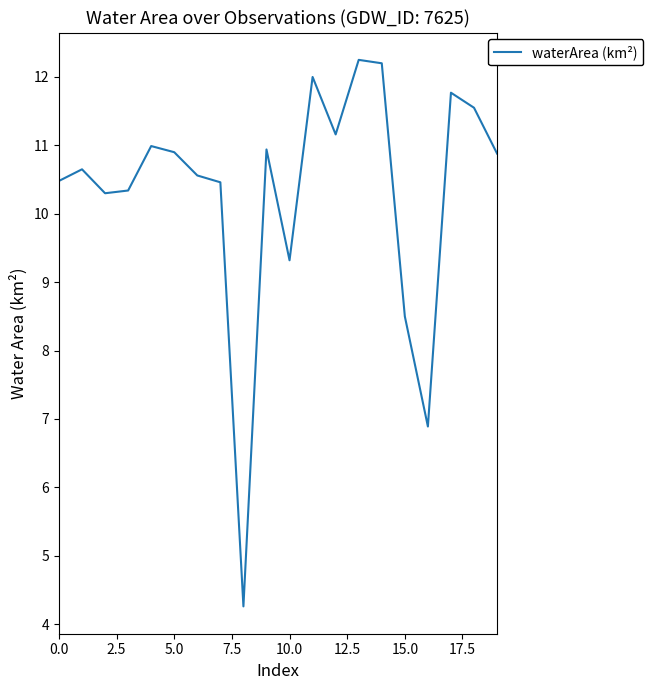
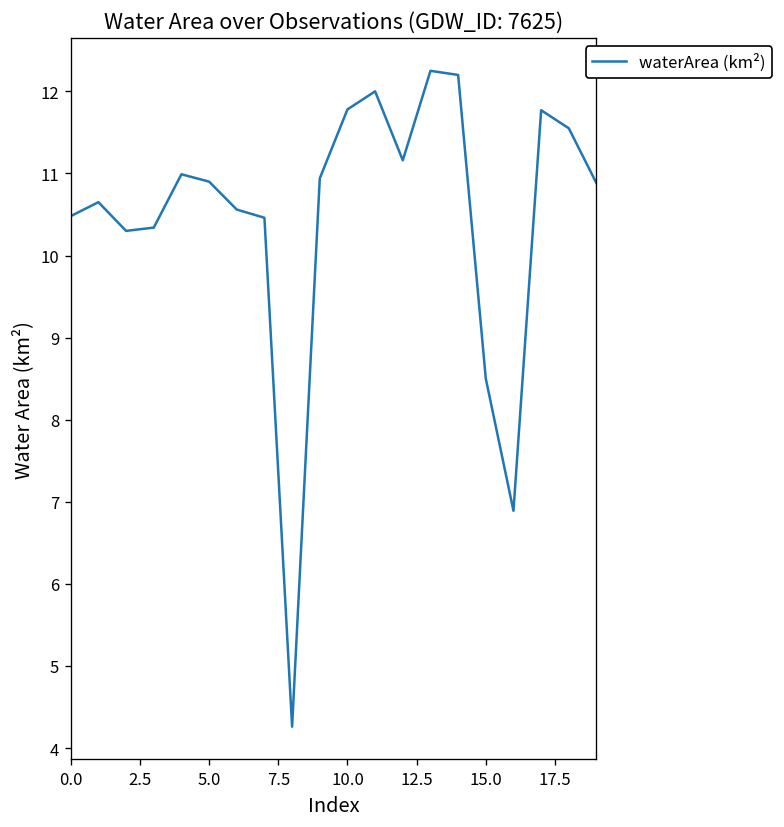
10.0: 9.3 -> 11.8
